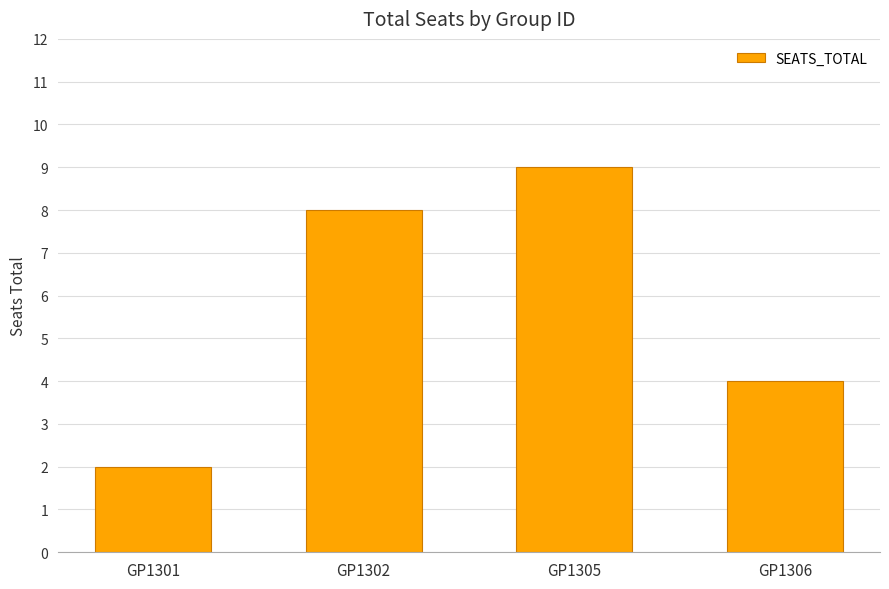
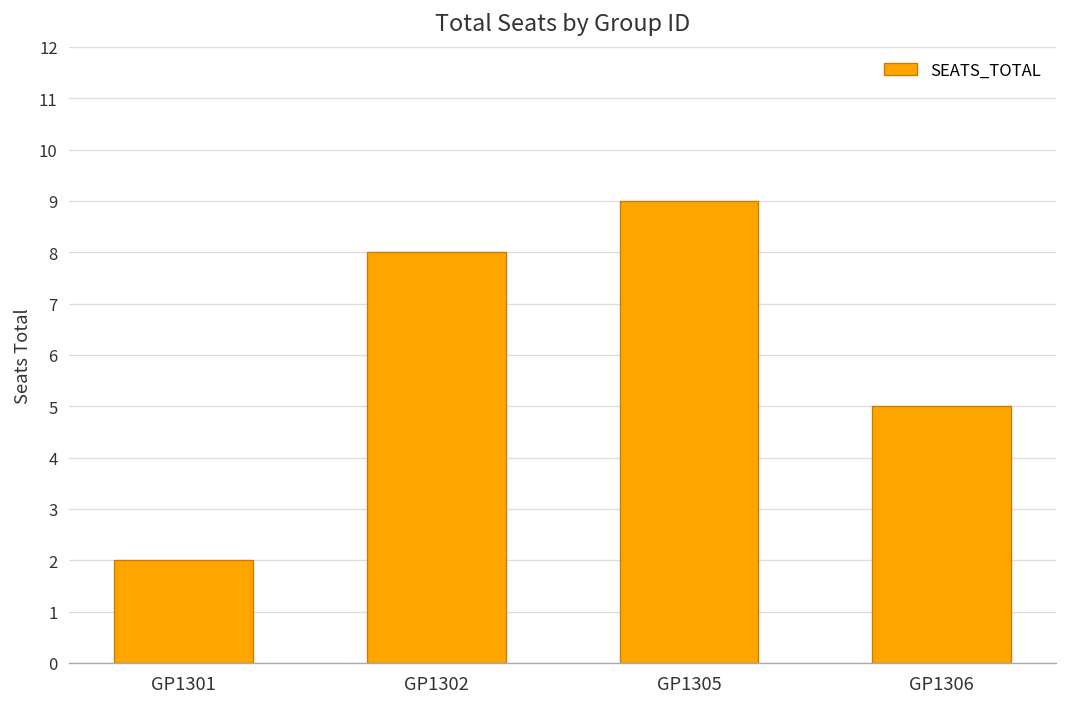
GP1306: 4 -> 5
